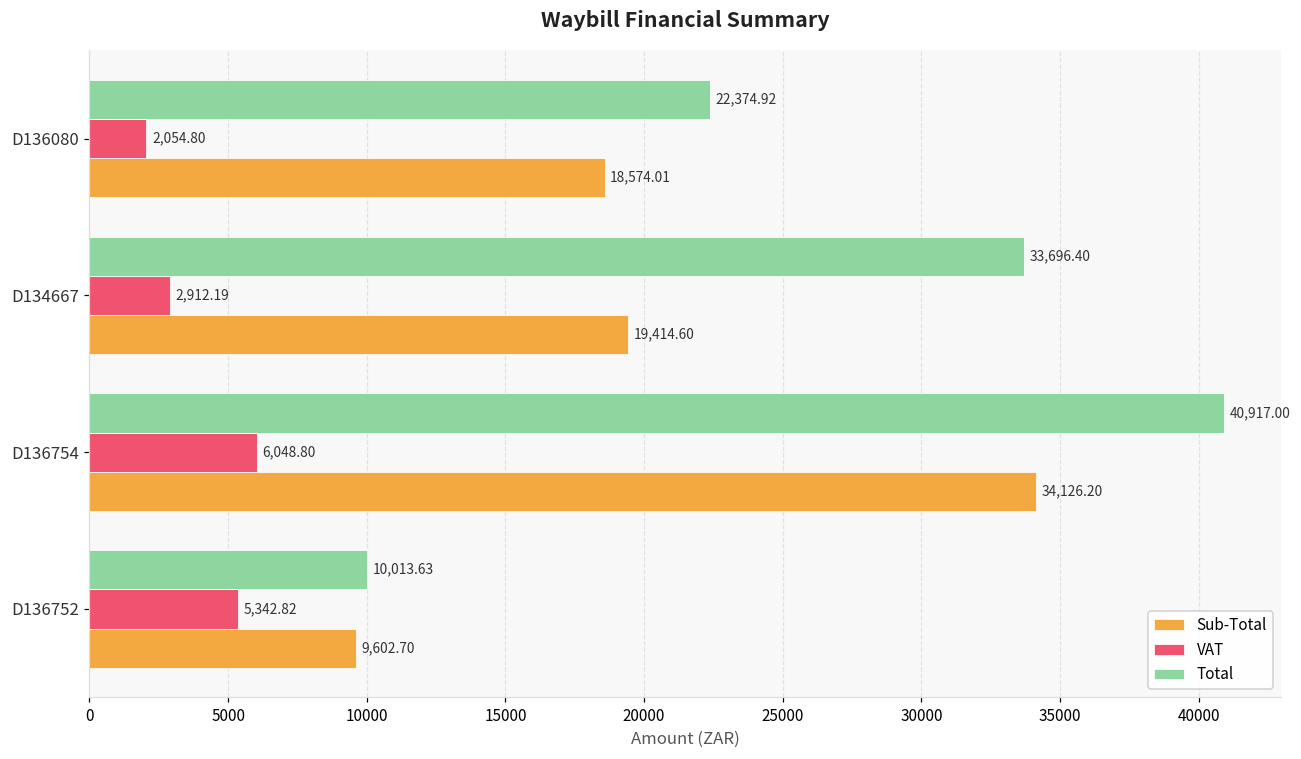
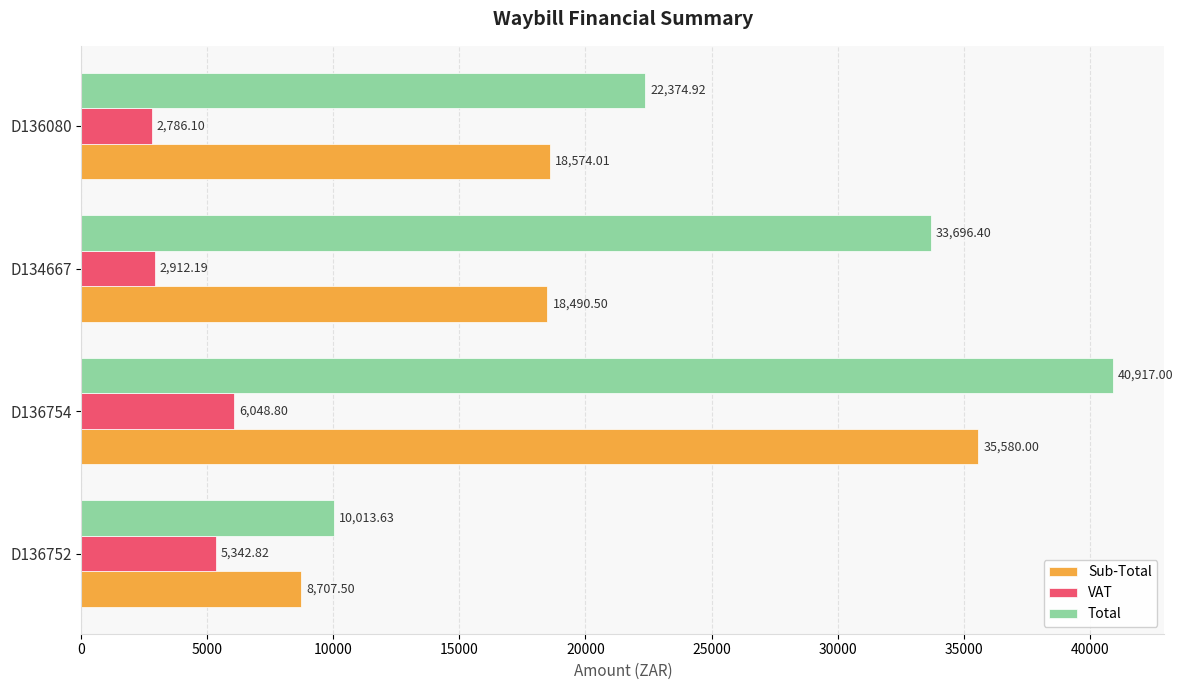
VAT, D136080: 2,054.80 -> 2,786.10
Sub-Total, D134667: 19,414.60 -> 18,490.50
Sub-Total, D136754: 34,126.20 -> 35,580.00
Sub-Total, D136752: 9,602.70 -> 8,707.50
